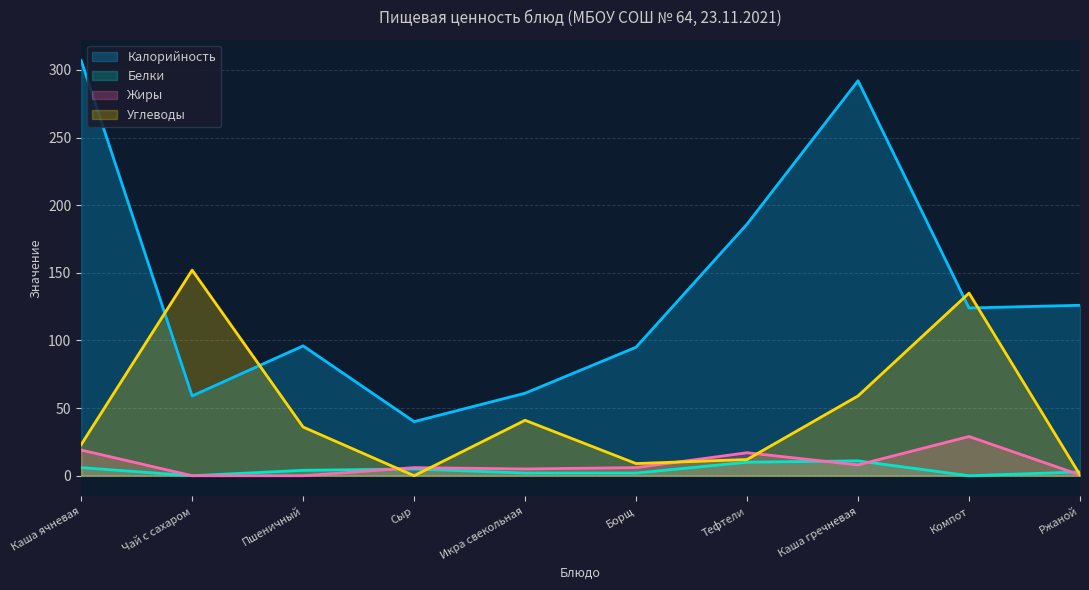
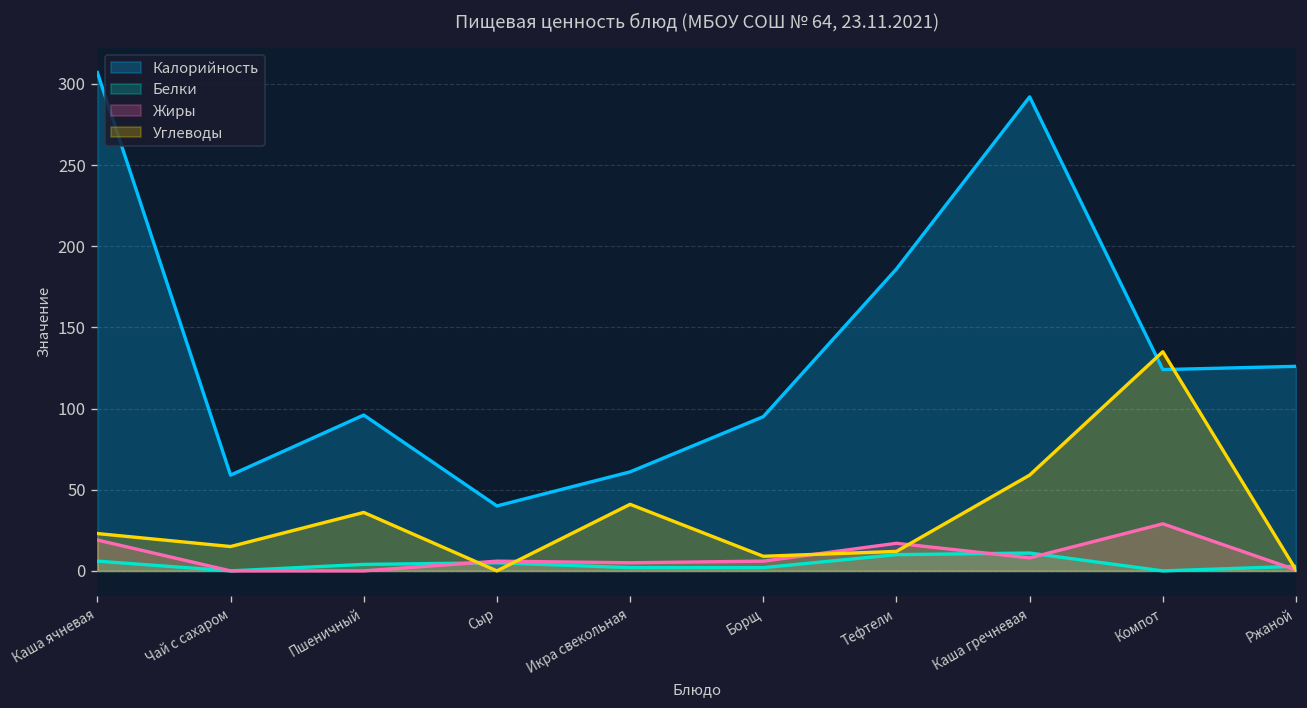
Углеводы, Чай с сахаром: 152 -> 15
